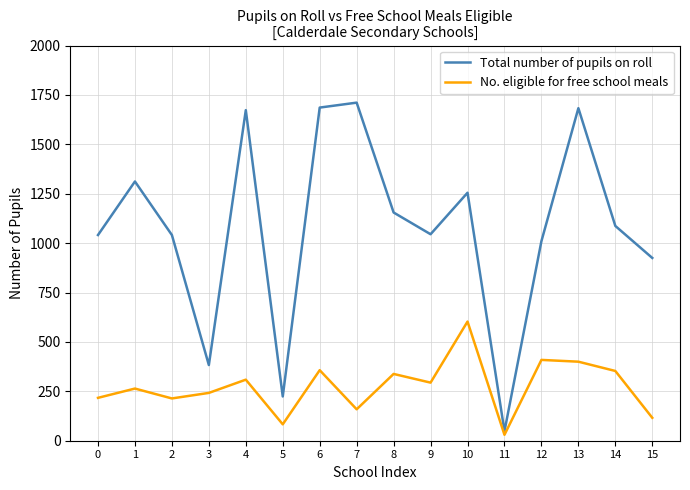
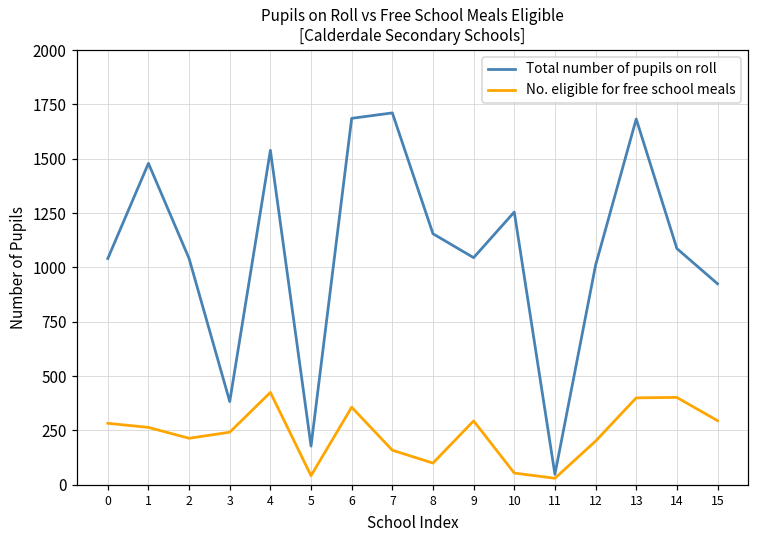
No. eligible for free school meals, 0: 220 -> 280
Total number of pupils on roll, 1: 1310 -> 1480
Total number of pupils on roll, 4: 1670 -> 1540
No. eligible for free school meals, 4: 310 -> 430
Total number of pupils on roll, 5: 220 -> 180
No. eligible for free school meals, 5: 80 -> 40
No. eligible for free school meals, 8: 340 -> 100
No. eligible for free school meals, 10: 600 -> 50
No. eligible for free school meals, 12: 410 -> 200
No. eligible for free school meals, 14: 350 -> 400
No. eligible for free school meals, 15: 120 -> 300
